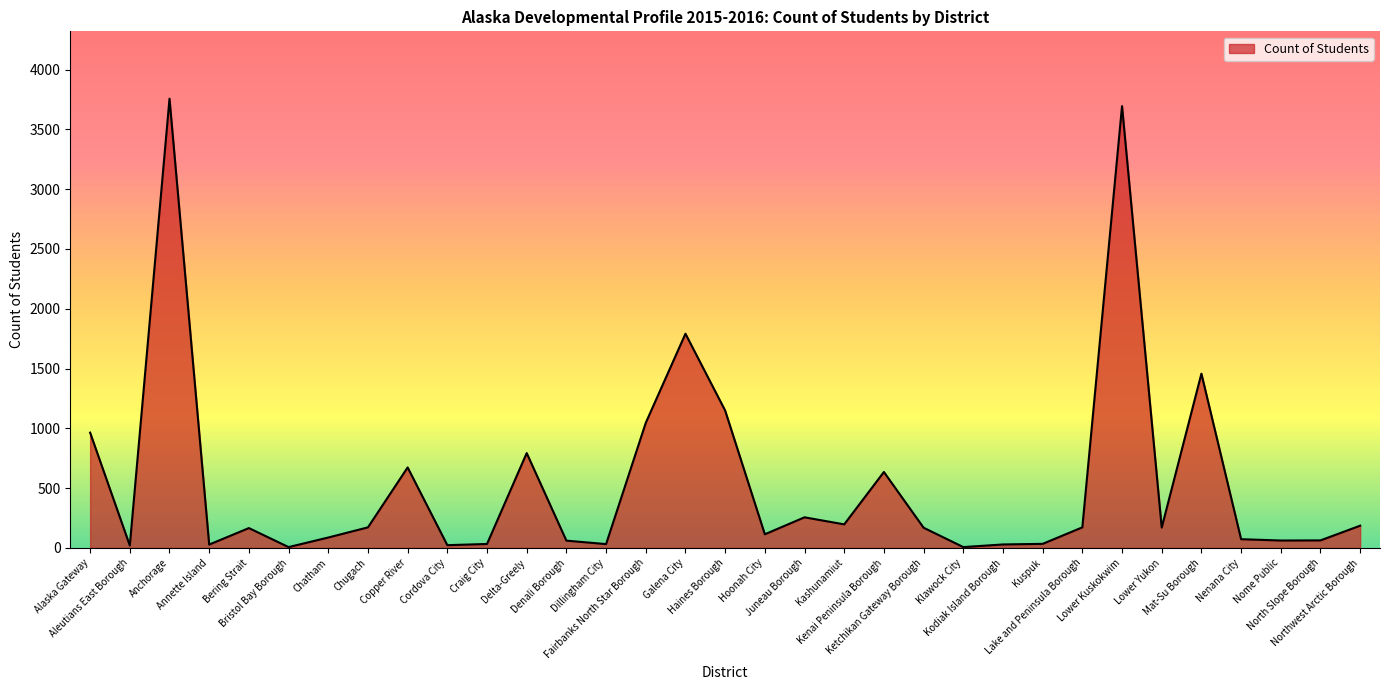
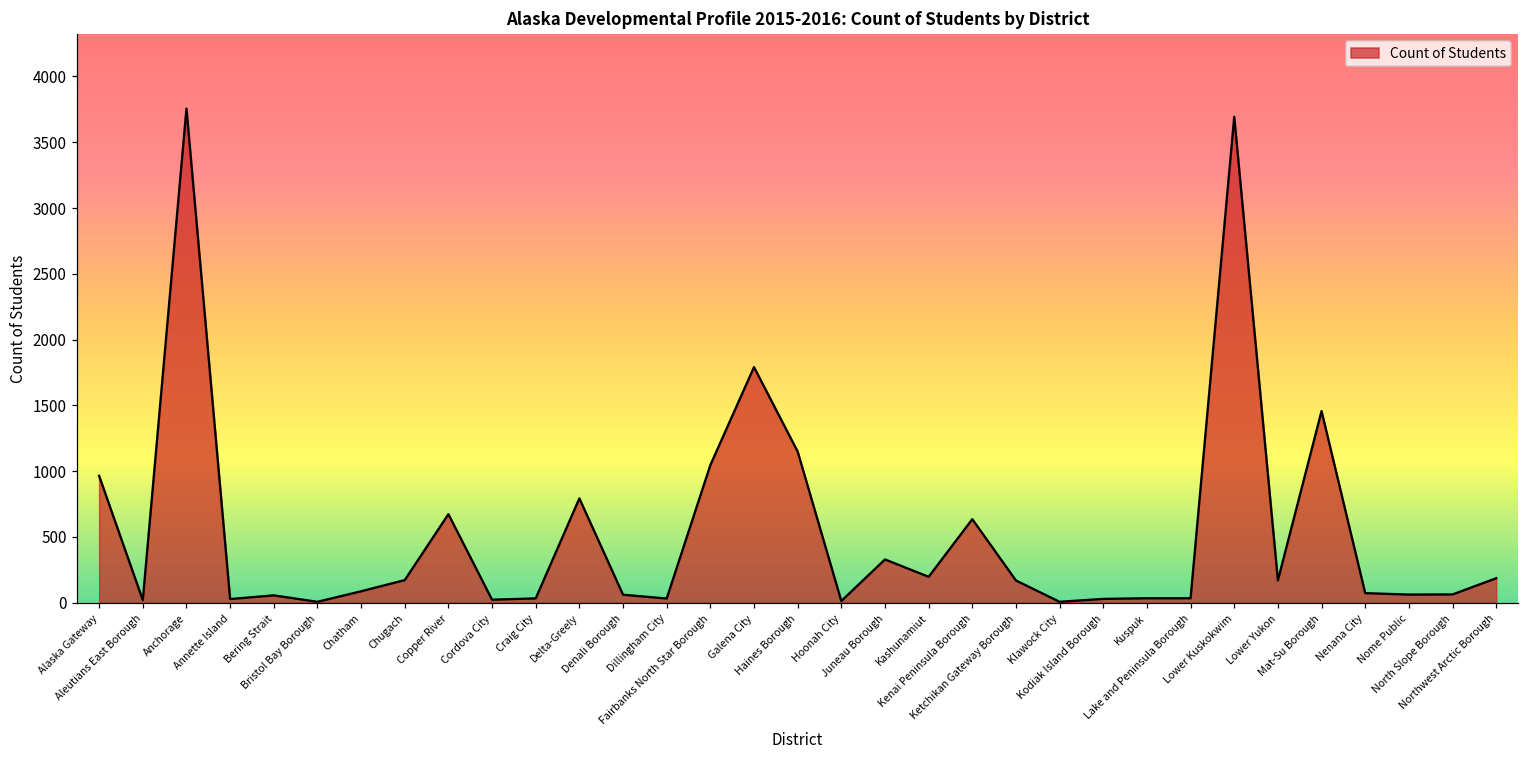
Bering Strait: 170 -> 60
Hoonah City: 110 -> 10
Juneau Borough: 260 -> 330
Lake and Peninsula Borough: 170 -> 30
